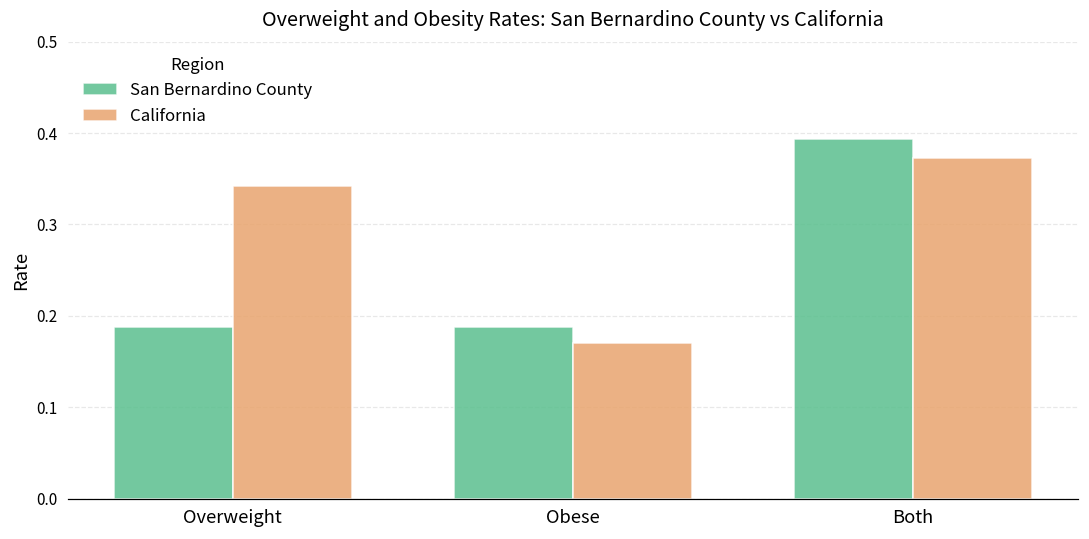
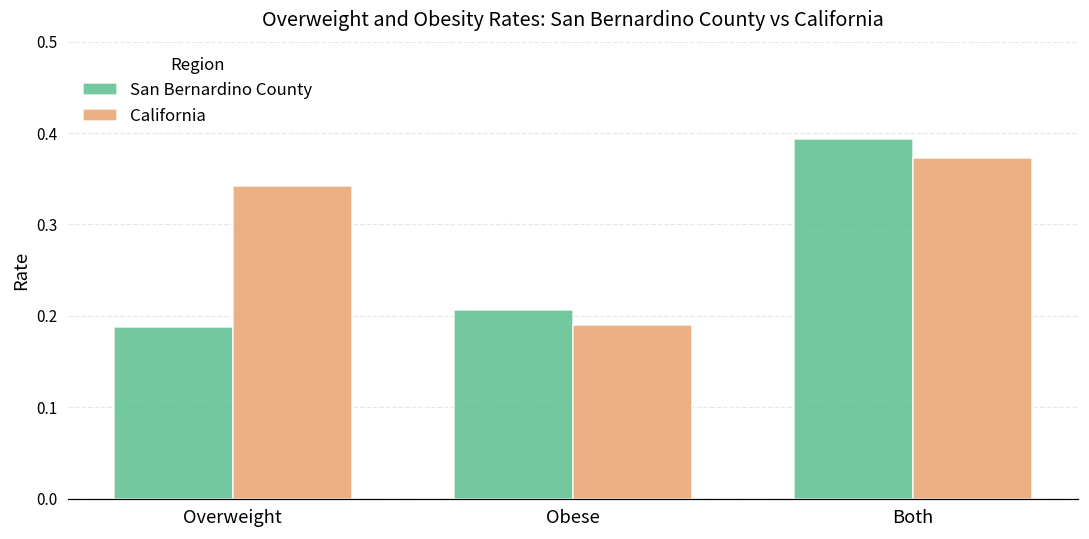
San Bernardino County, Obese: 0.19 -> 0.21
California, Obese: 0.17 -> 0.19
